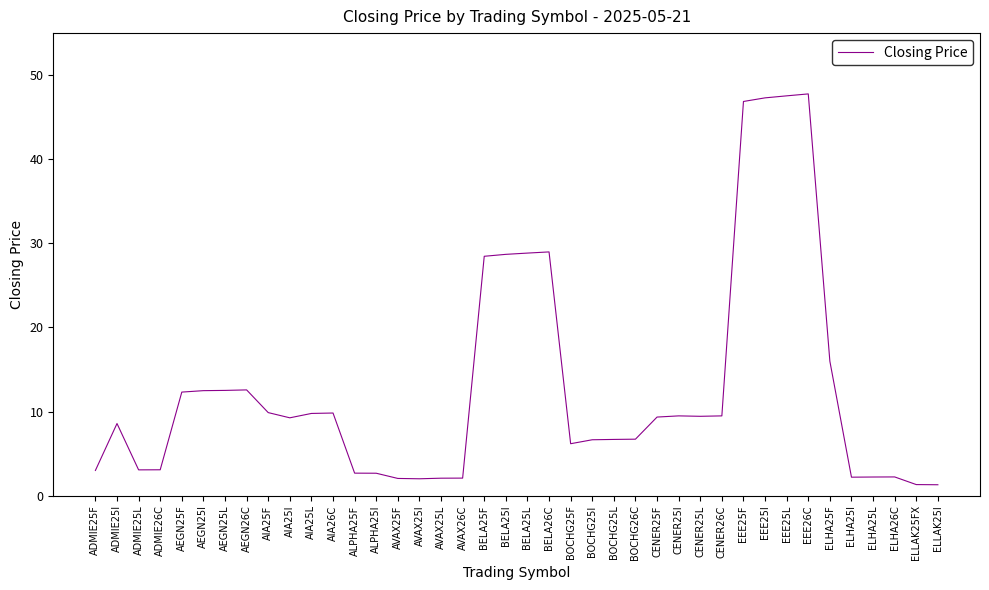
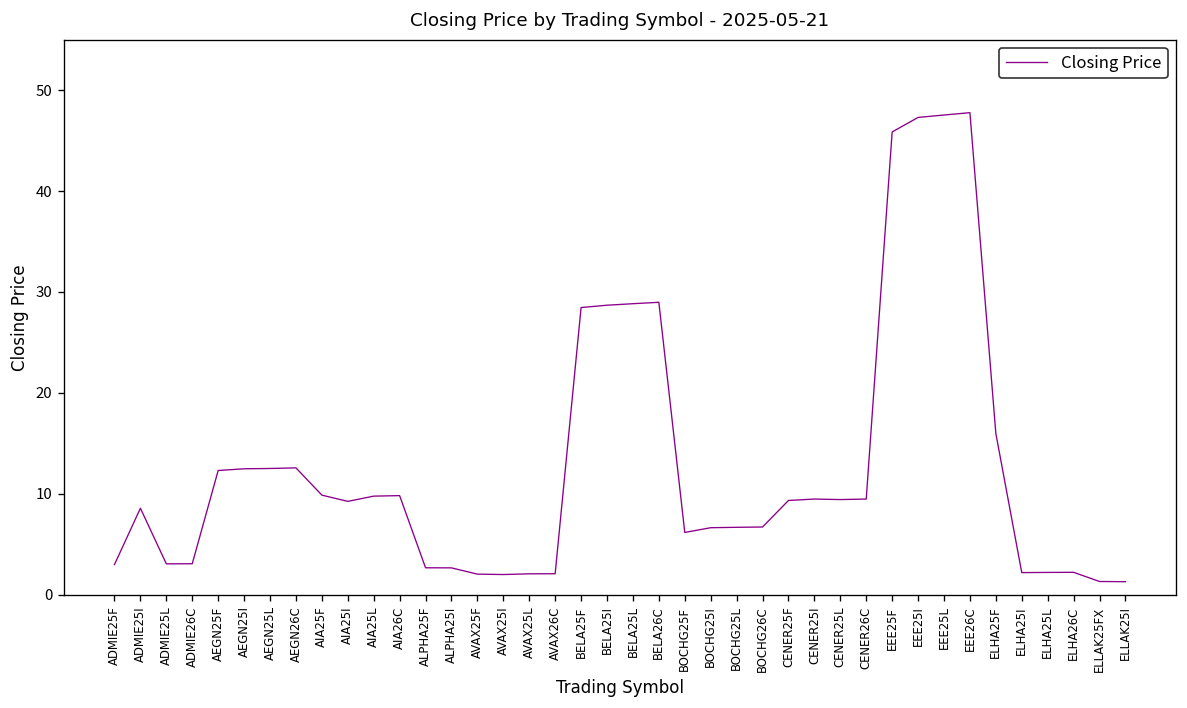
EEE25F: 47 -> 46
